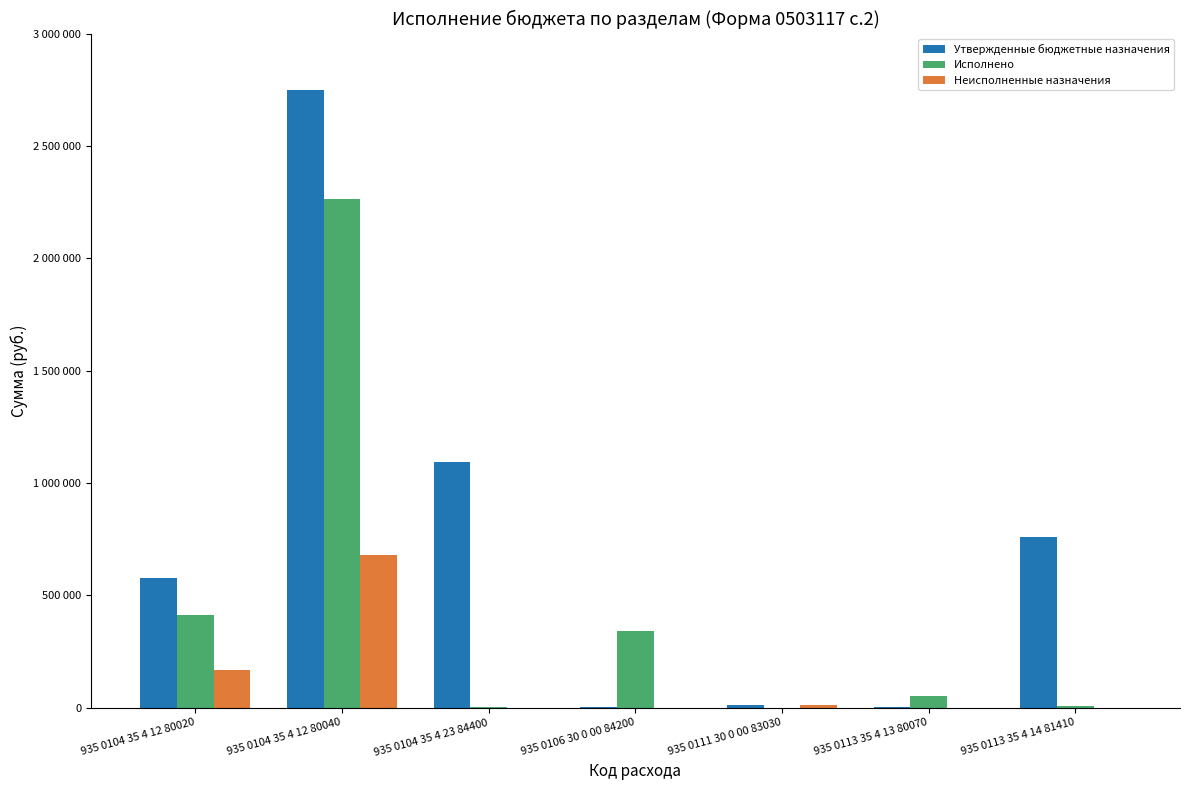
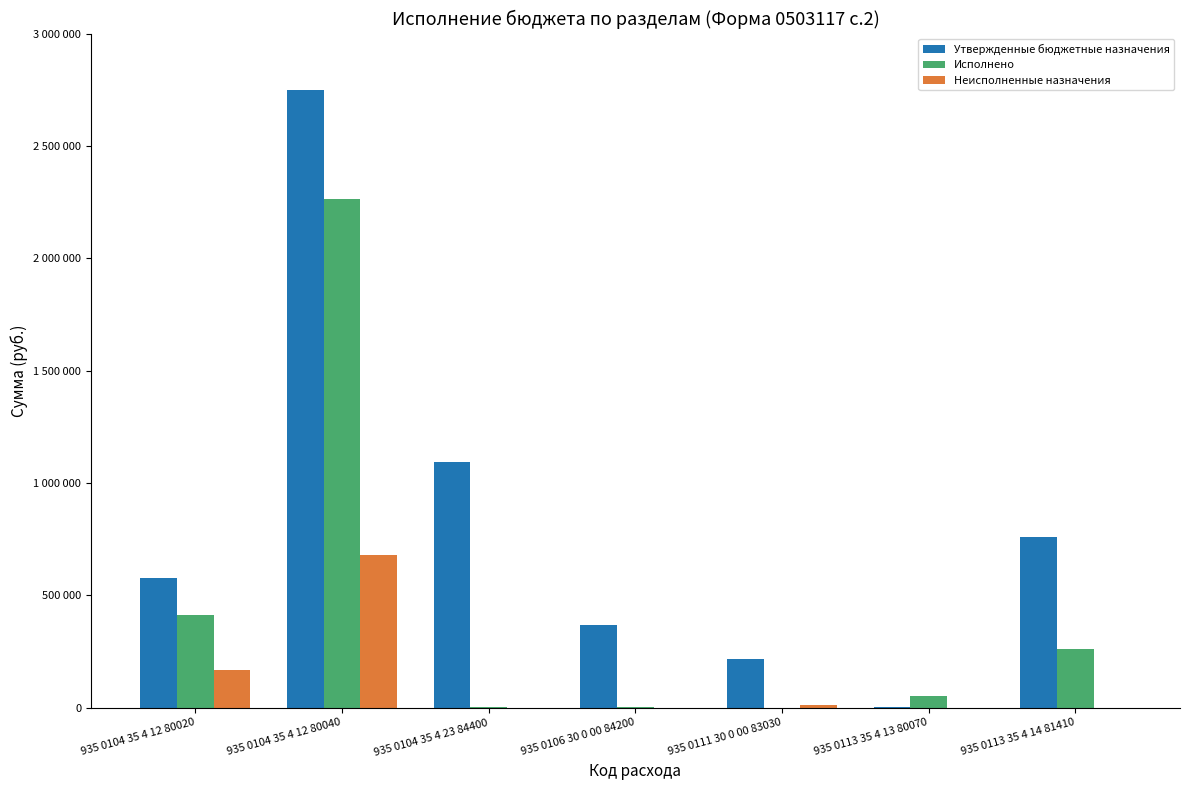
Утвержденные бюджетные назначения, 935 0106 30 0 00 84200: 0 -> 370000
Исполнено, 935 0106 30 0 00 84200: 340000 -> 0
Утвержденные бюджетные назначения, 935 0111 30 0 00 83030: 10000 -> 210000
Исполнено, 935 0113 35 4 14 81410: 10000 -> 260000
